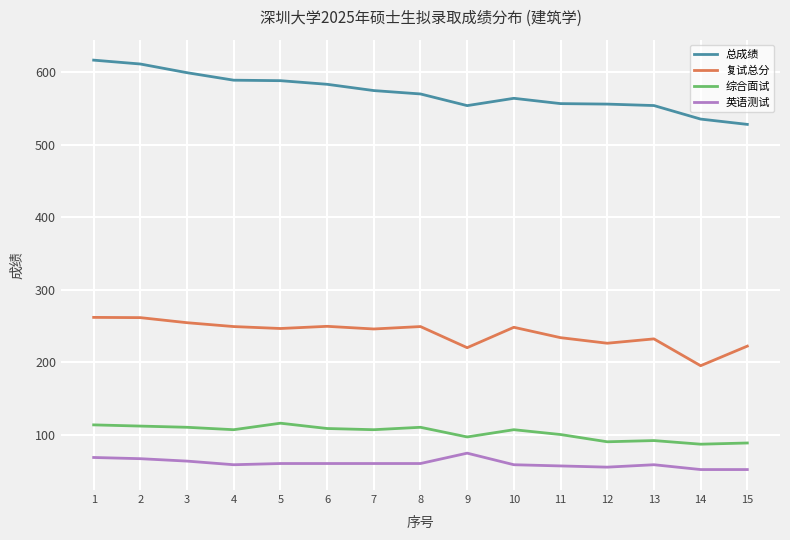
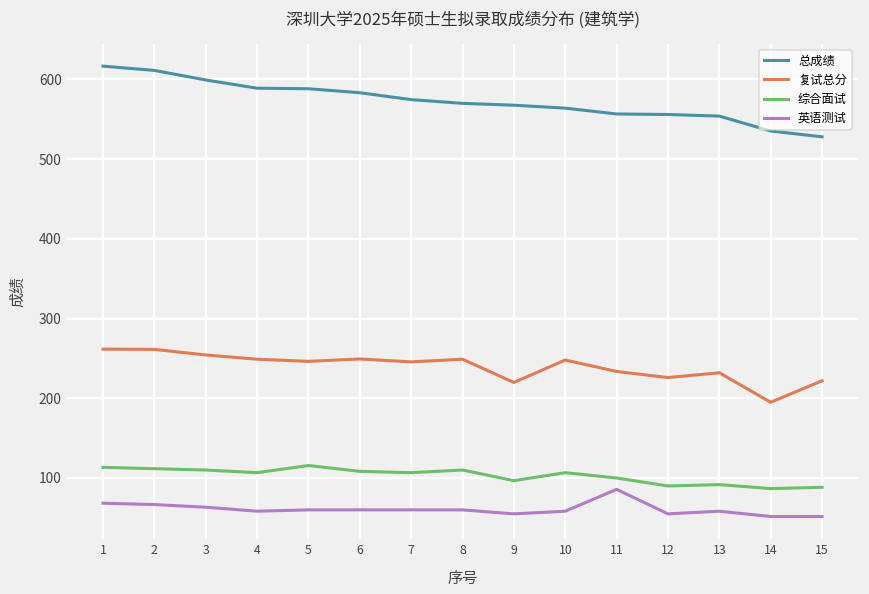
总成绩, 9: 550 -> 570
英语测试, 9: 70 -> 60
英语测试, 11: 60 -> 90
